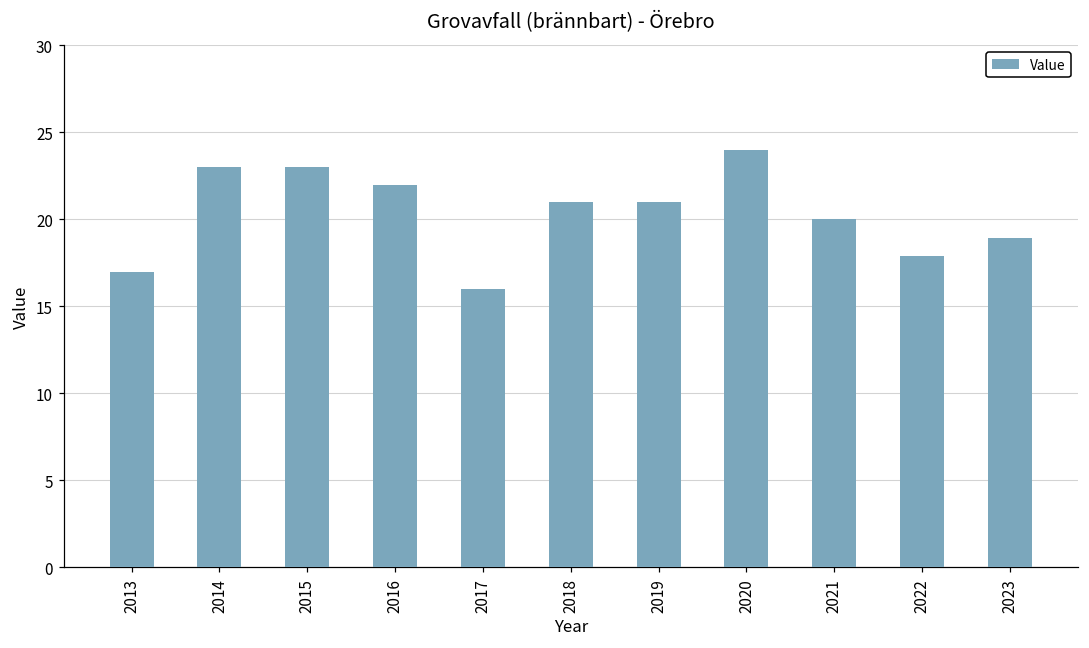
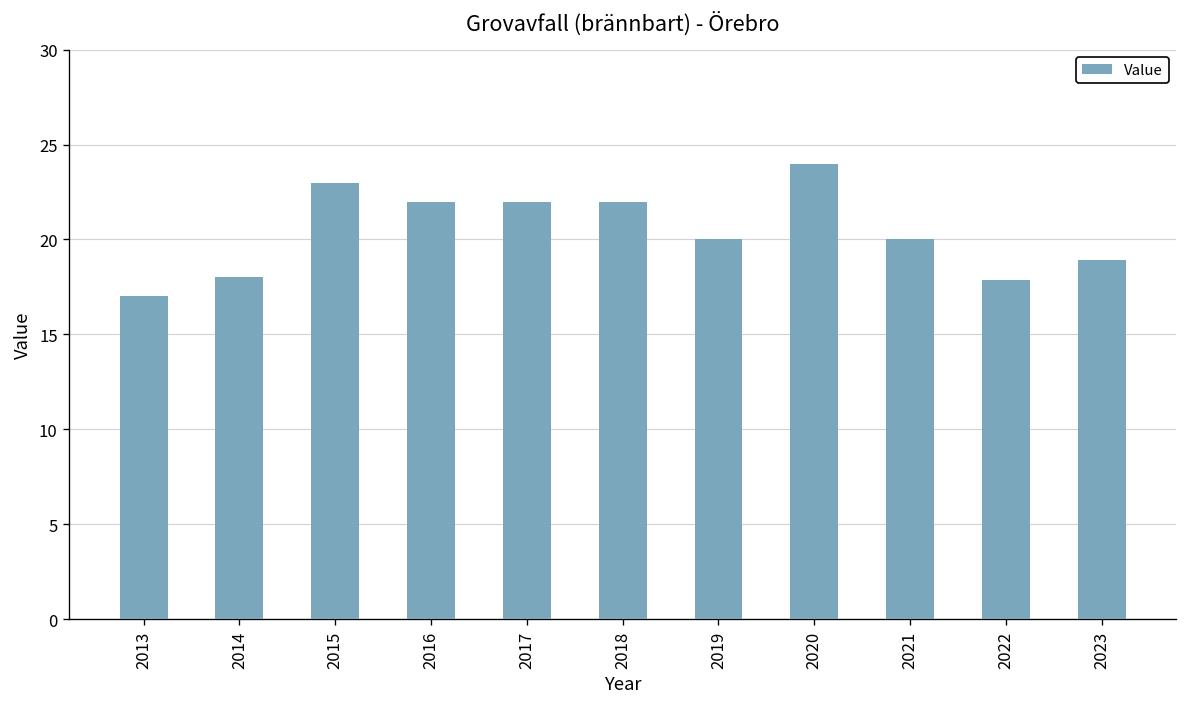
2014: 23 -> 18
2017: 16 -> 22
2018: 21 -> 22
2019: 21 -> 20
